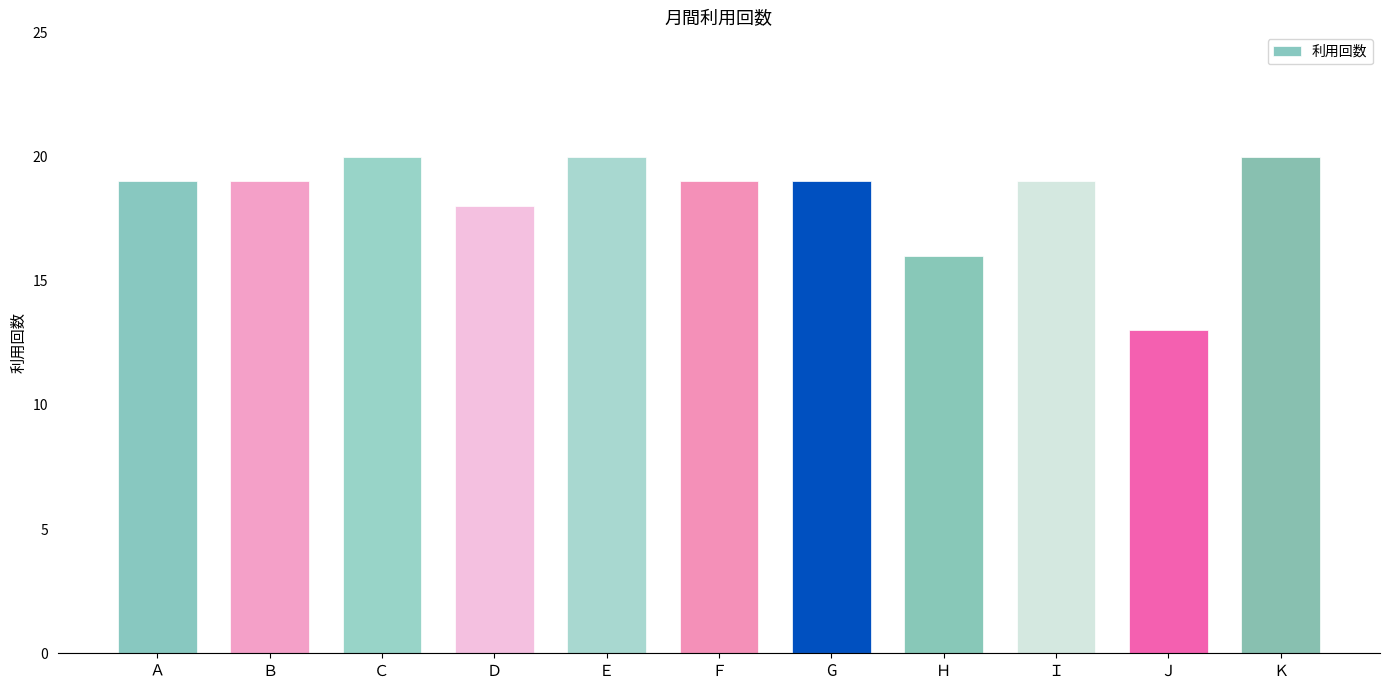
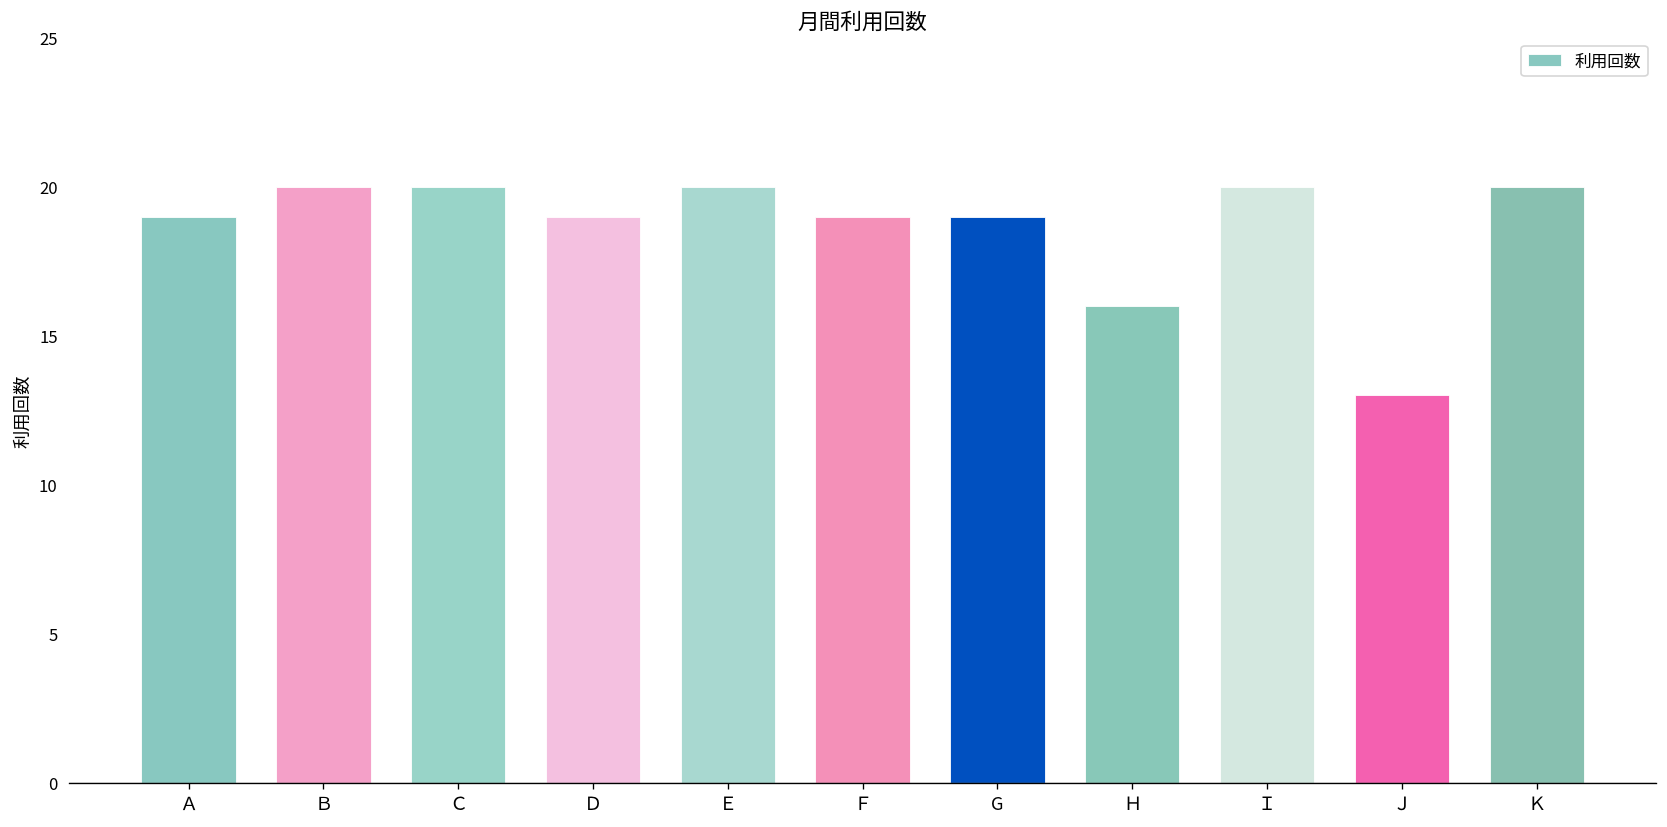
Ｂ: 19 -> 20
Ｄ: 18 -> 19
Ｉ: 19 -> 20
